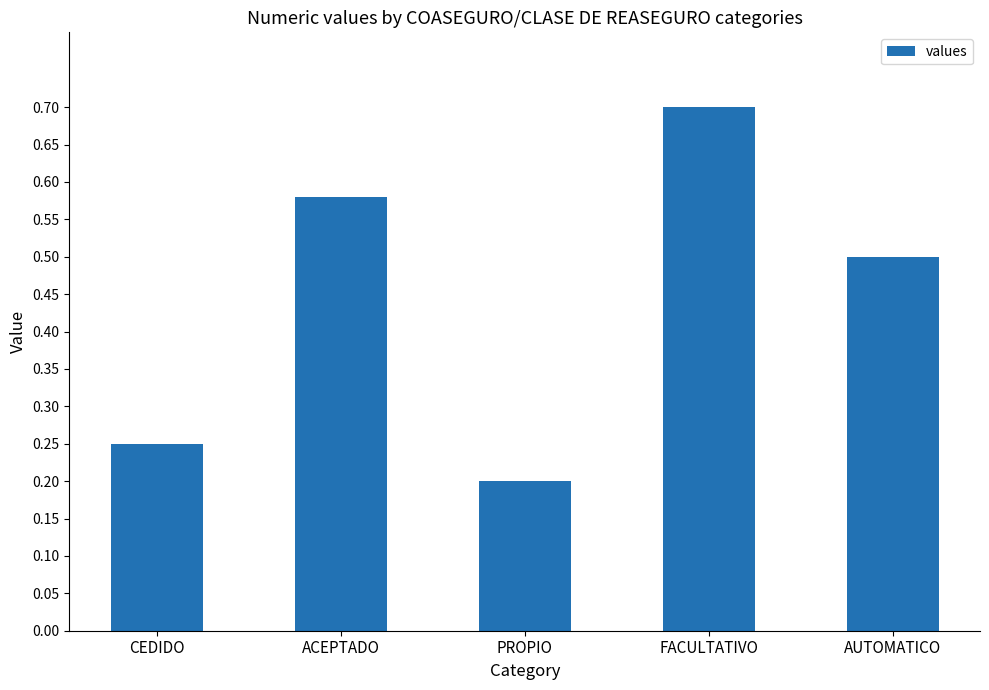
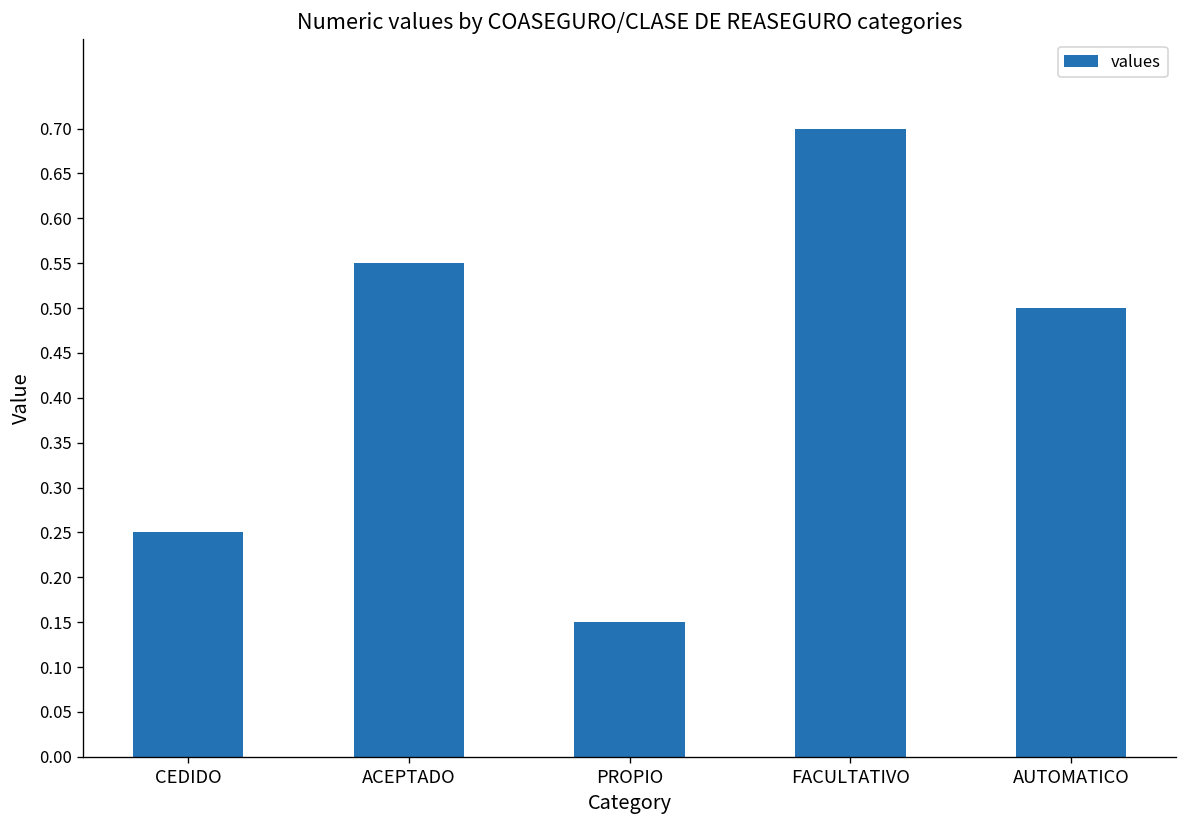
ACEPTADO: 0.58 -> 0.55
PROPIO: 0.20 -> 0.15
